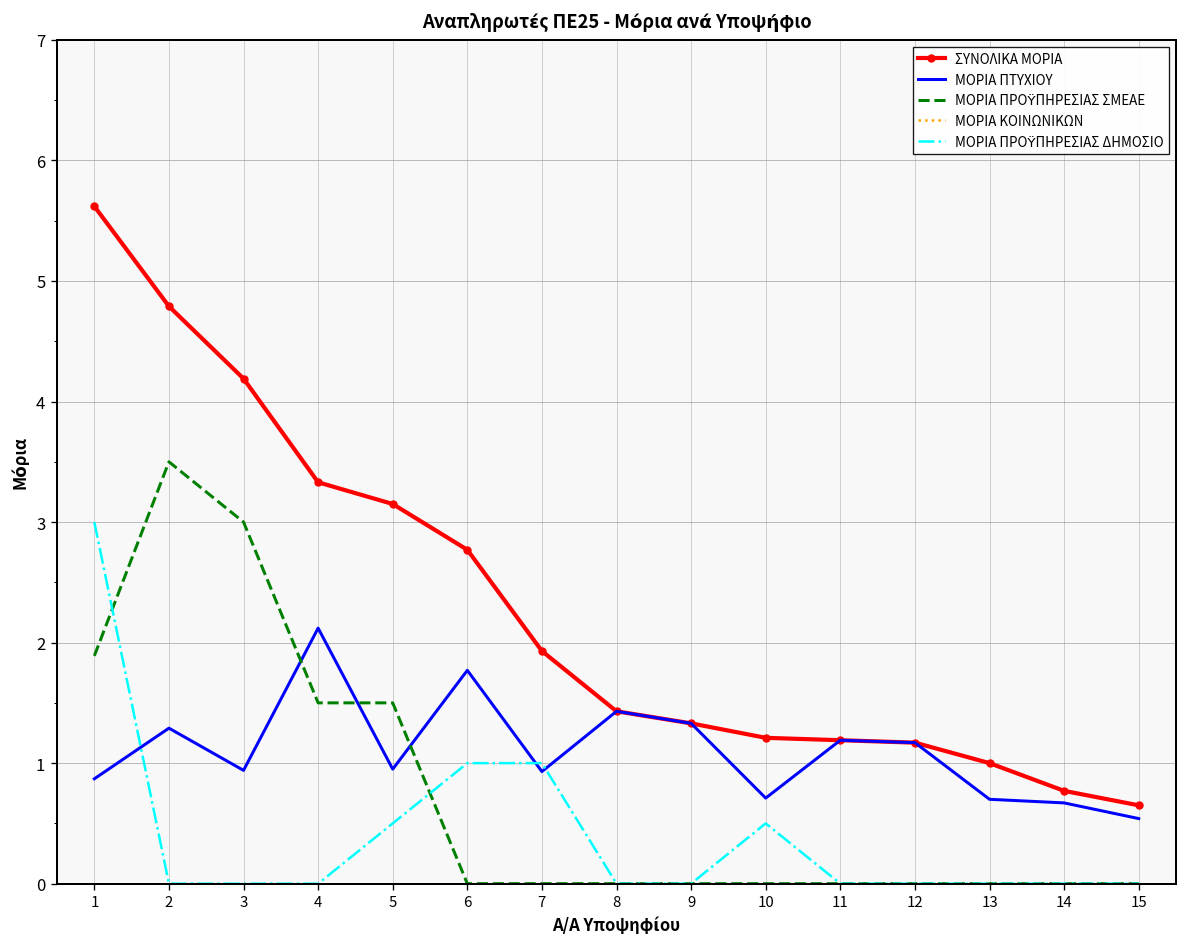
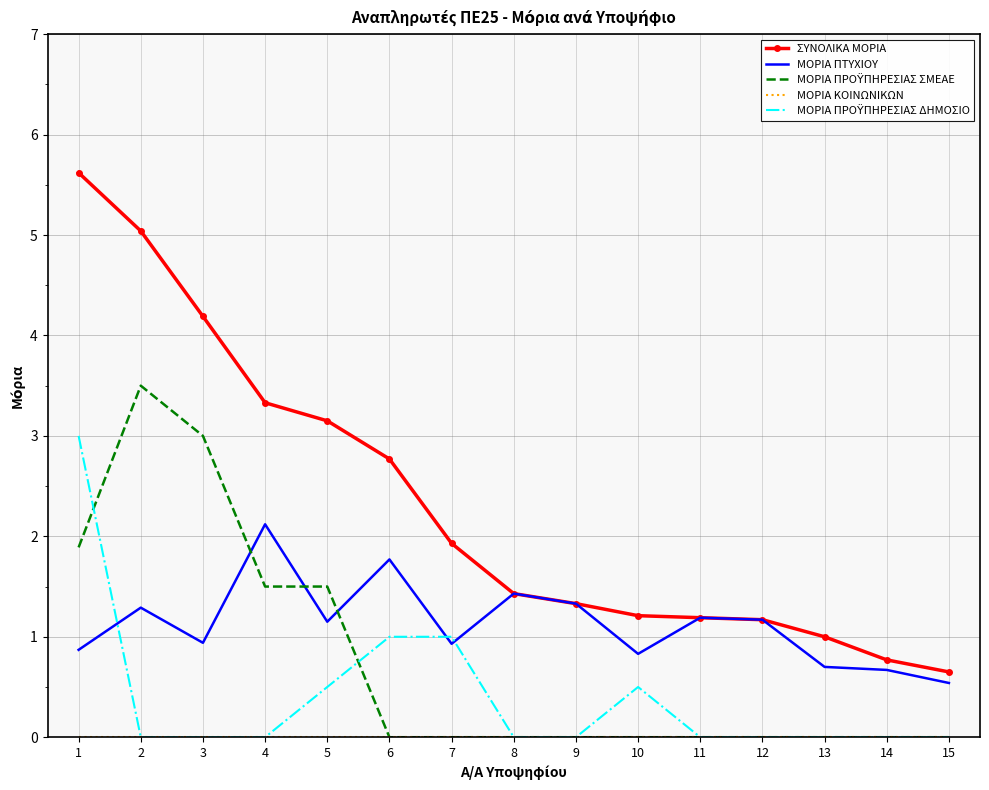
ΣΥΝΟΛΙΚΑ ΜΟΡΙΑ, 2: 4.79 -> 5.04
ΜΟΡΙΑ ΠΤΥΧΙΟΥ, 5: 0.95 -> 1.15
ΜΟΡΙΑ ΠΤΥΧΙΟΥ, 10: 0.71 -> 0.83
